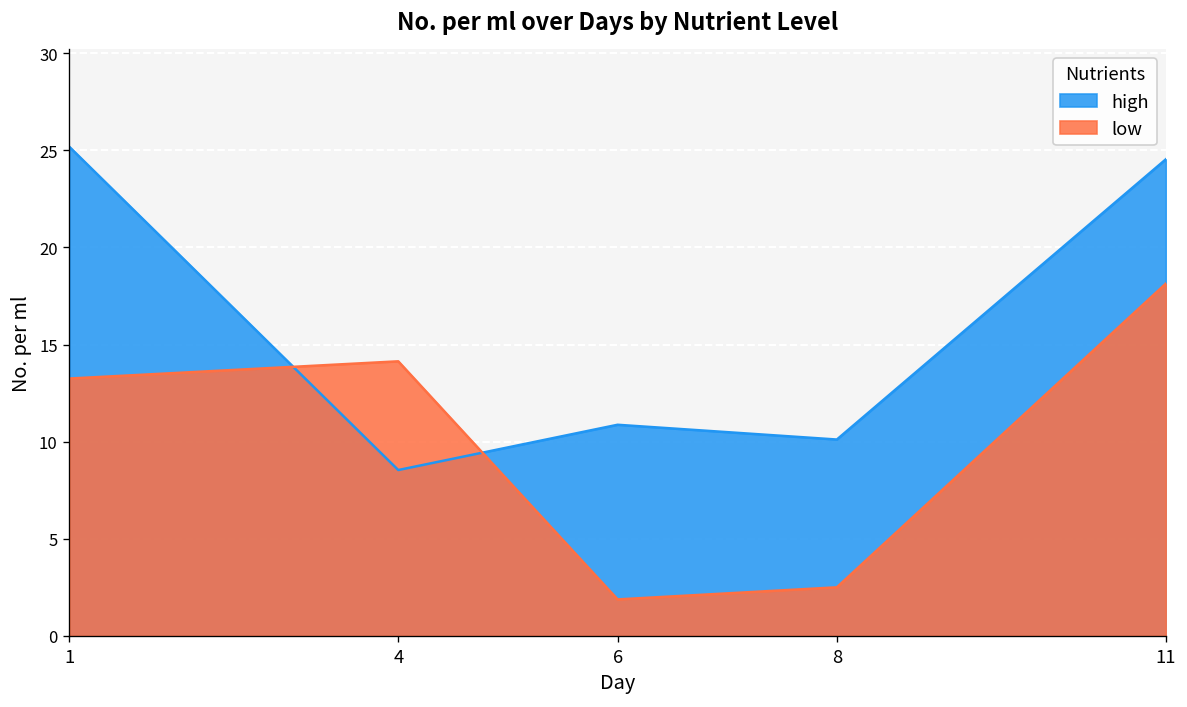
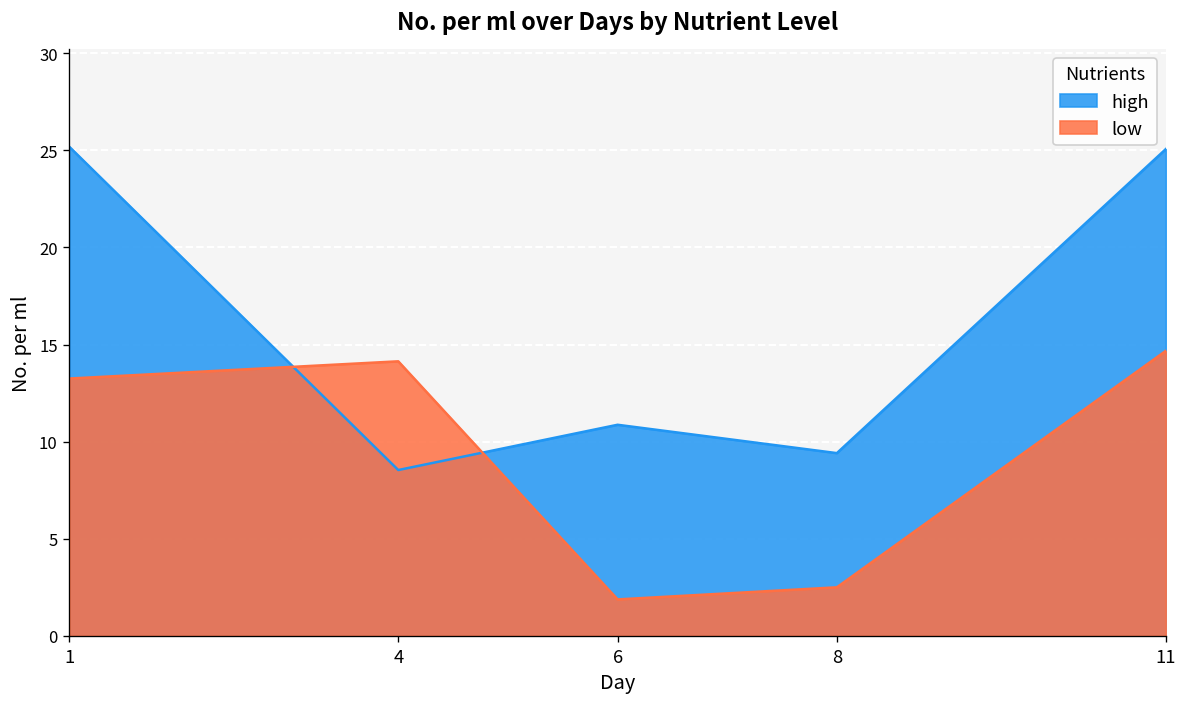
high, 8: 10.1 -> 9.4
high, 11: 24.5 -> 25.1
low, 11: 18.1 -> 14.7
